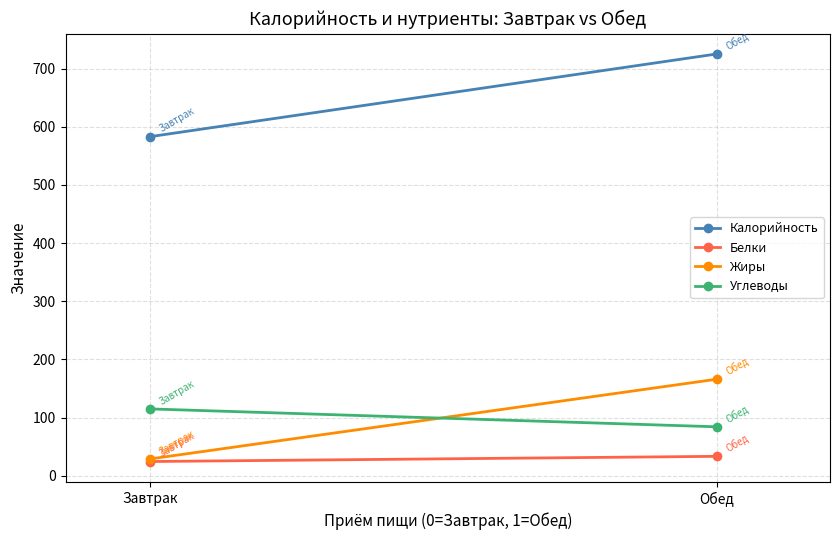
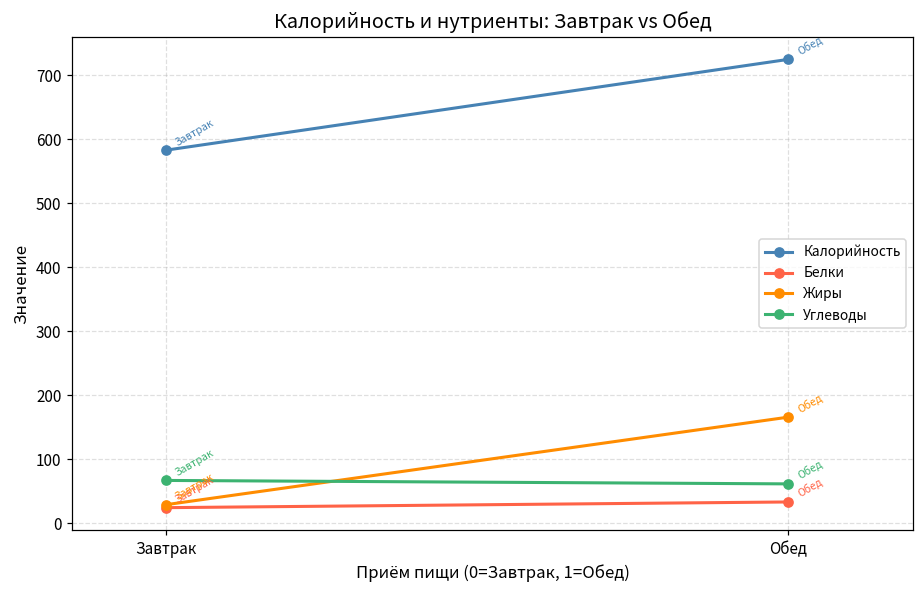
Углеводы, Завтрак: 110 -> 70
Углеводы, Обед: 80 -> 60
